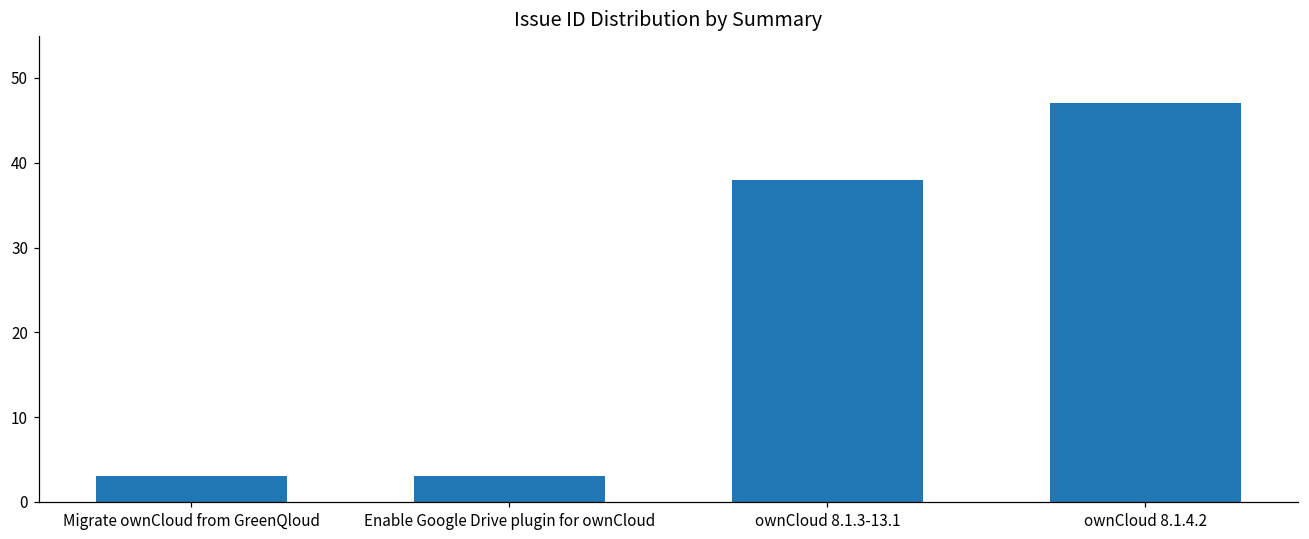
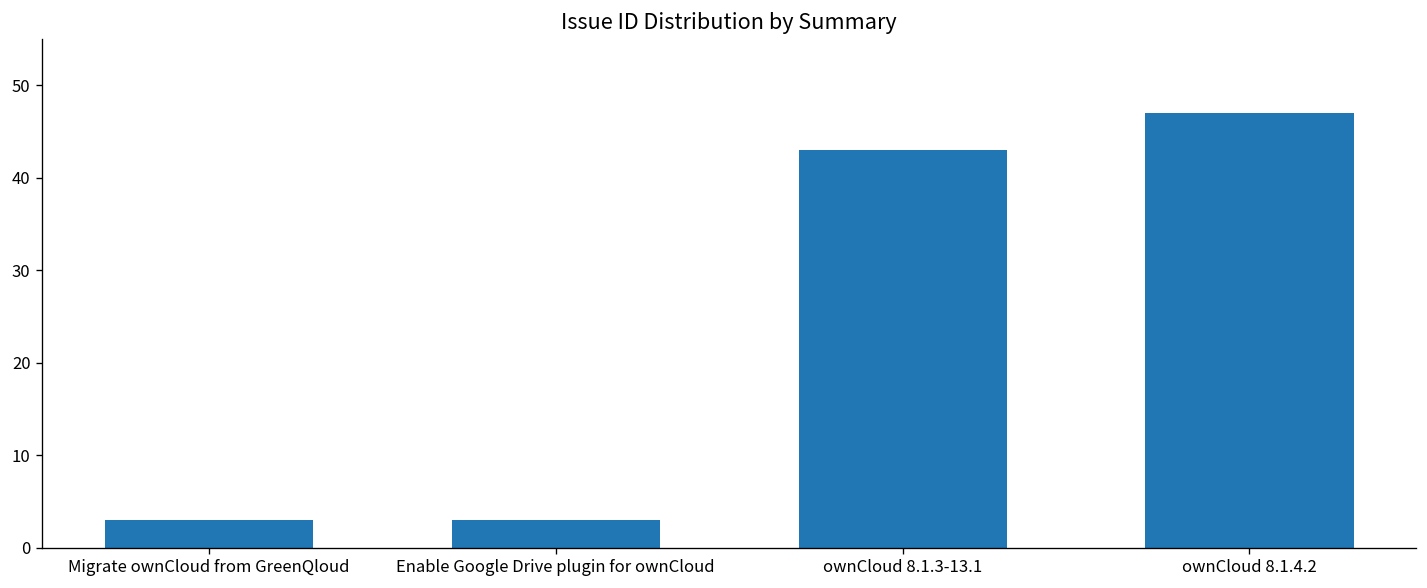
ownCloud 8.1.3-13.1: 38 -> 43
